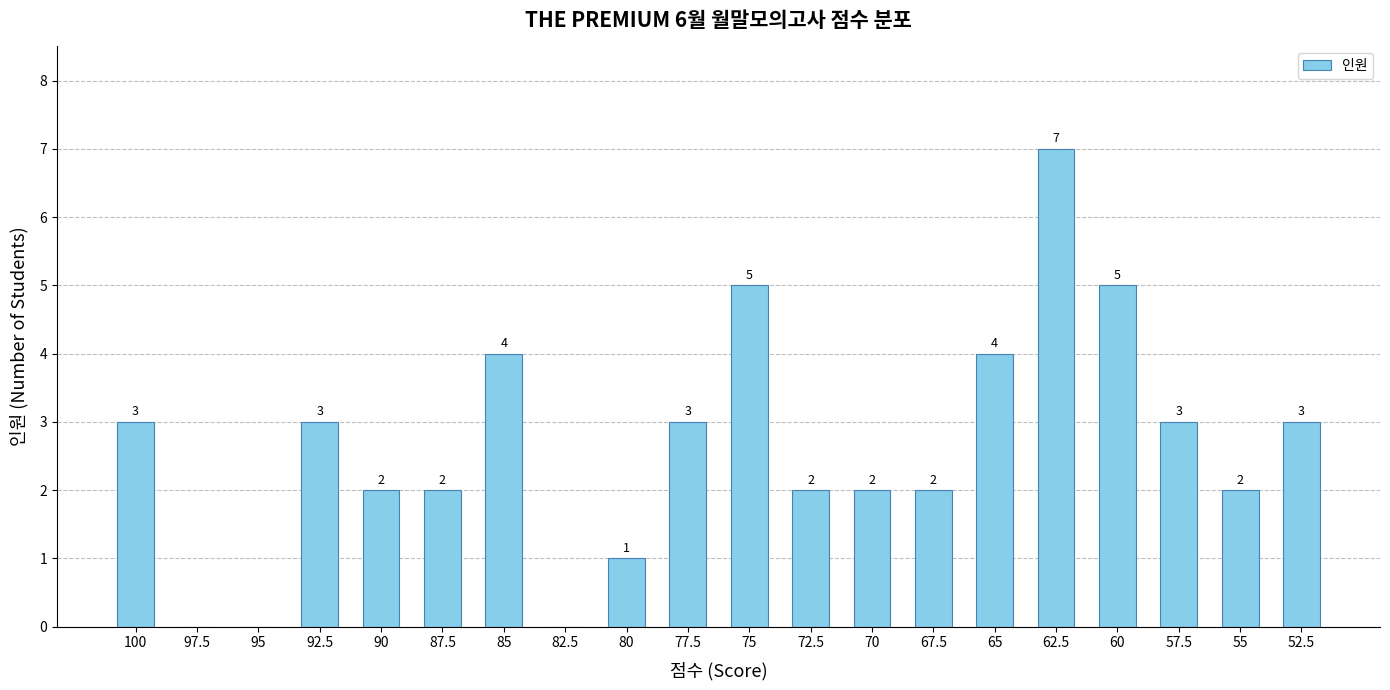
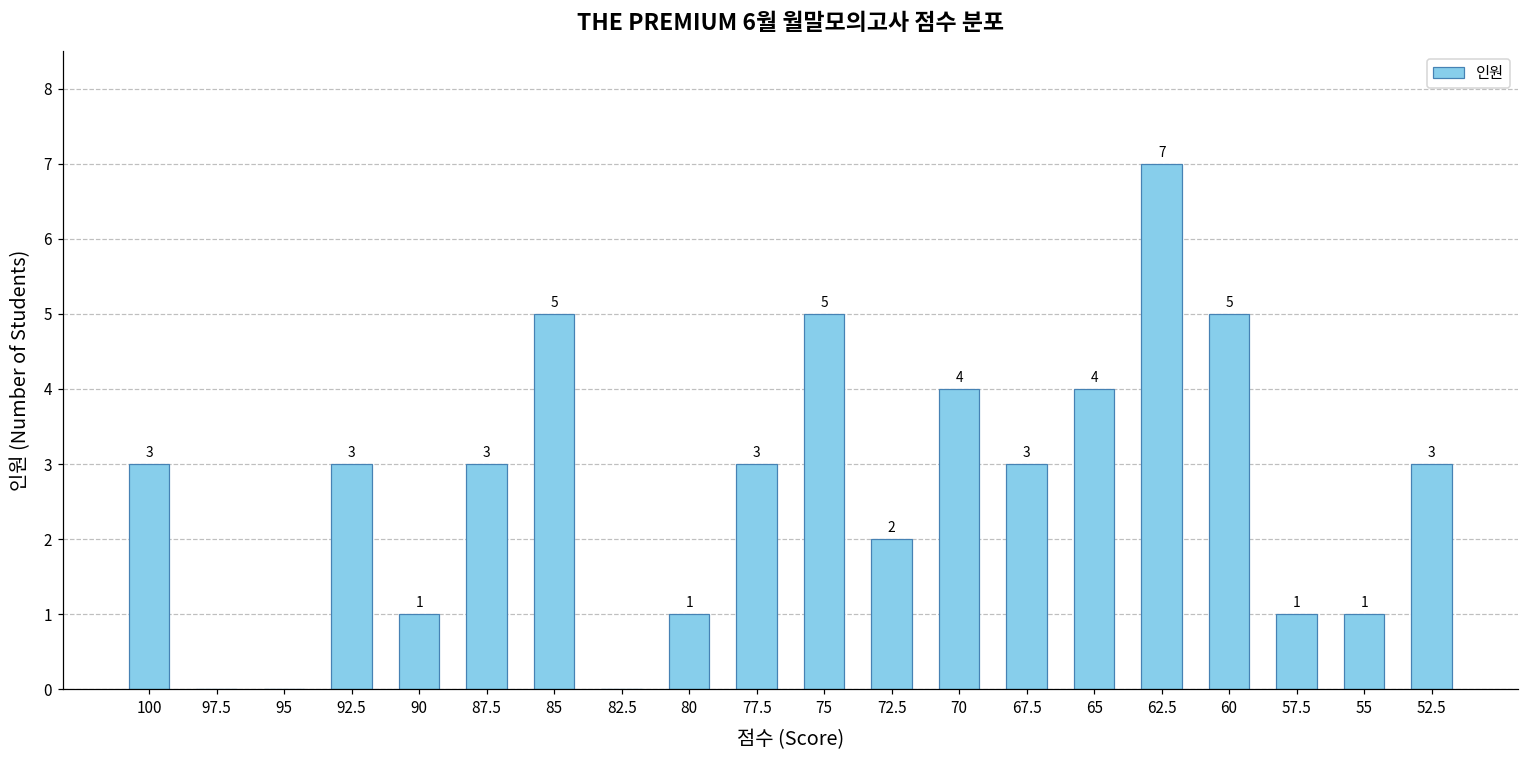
90: 2 -> 1
87.5: 2 -> 3
85: 4 -> 5
70: 2 -> 4
67.5: 2 -> 3
57.5: 3 -> 1
55: 2 -> 1
